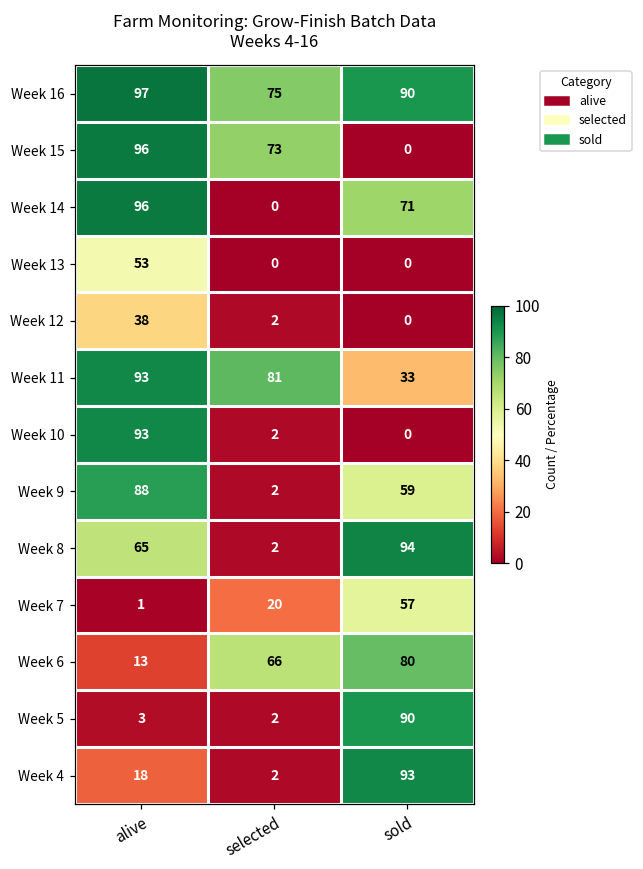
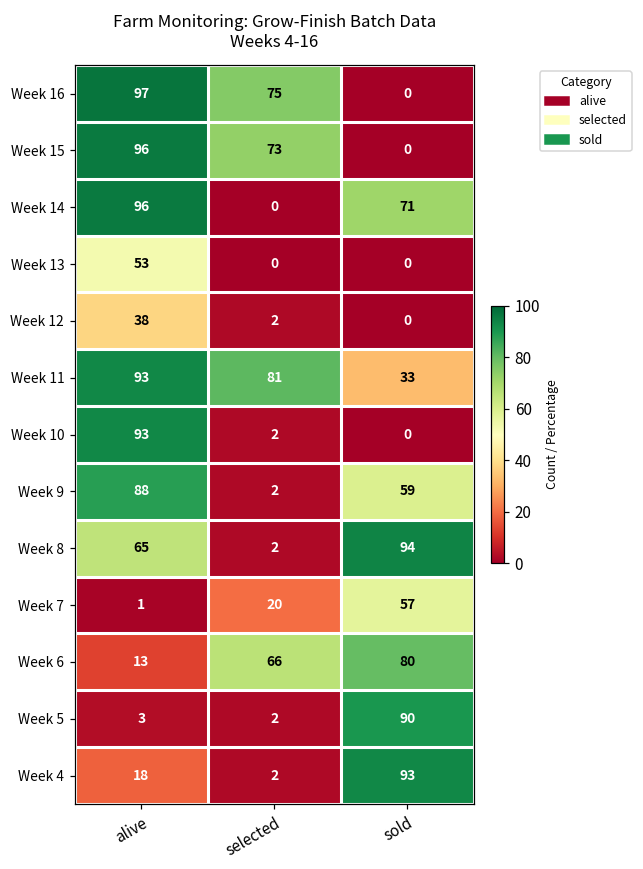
Week 16, sold: 90 -> 0
